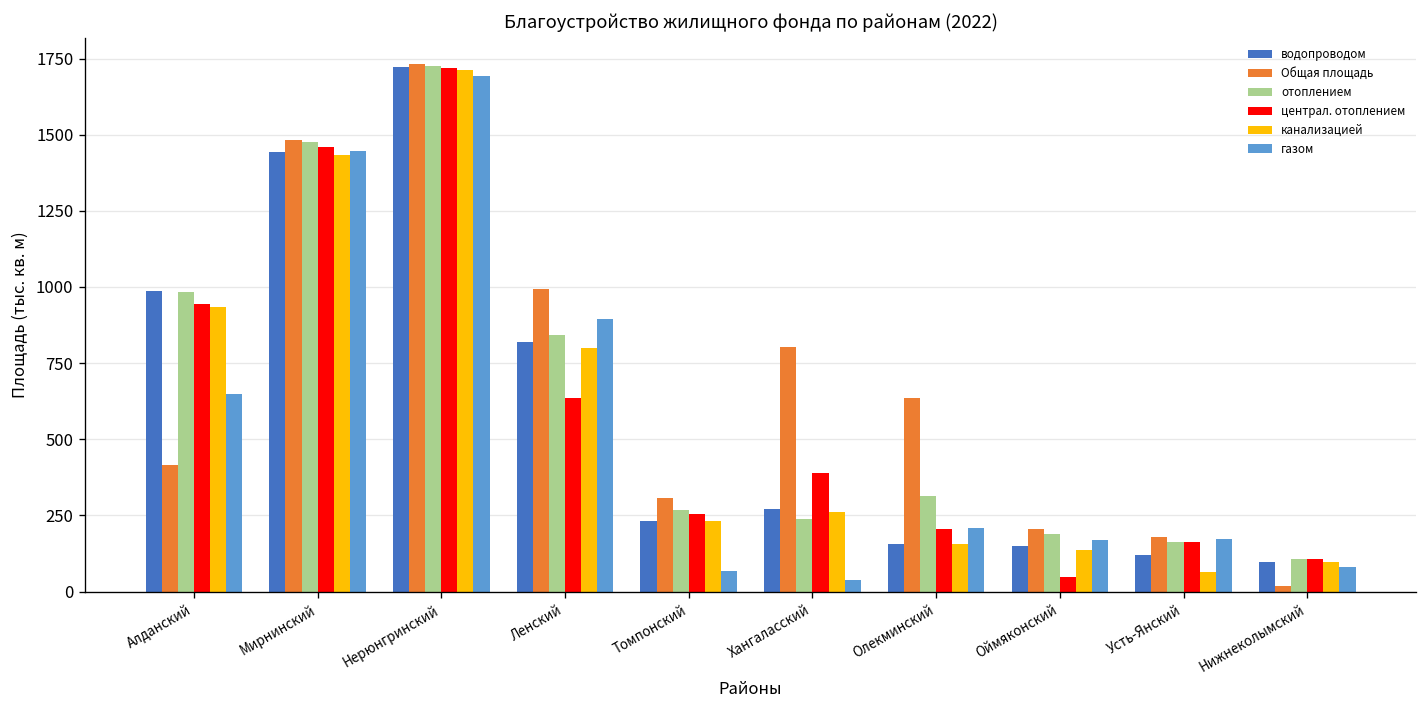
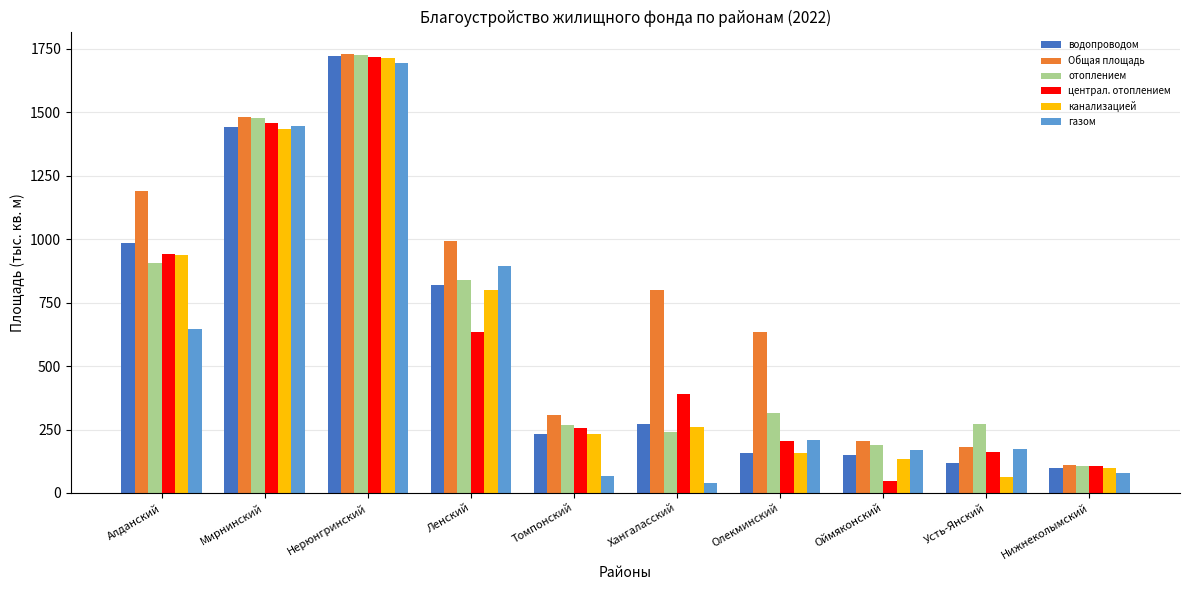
Общая площадь, Алданский: 420 -> 1190
отоплением, Алданский: 980 -> 910
отоплением, Усть-Янский: 160 -> 270
Общая площадь, Нижнеколымский: 20 -> 110
